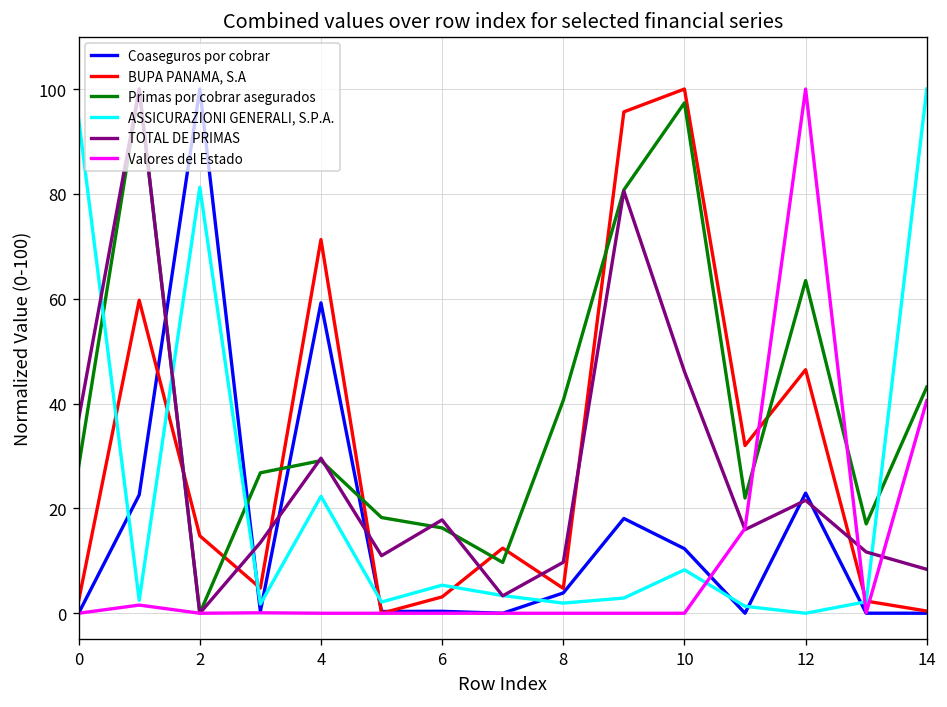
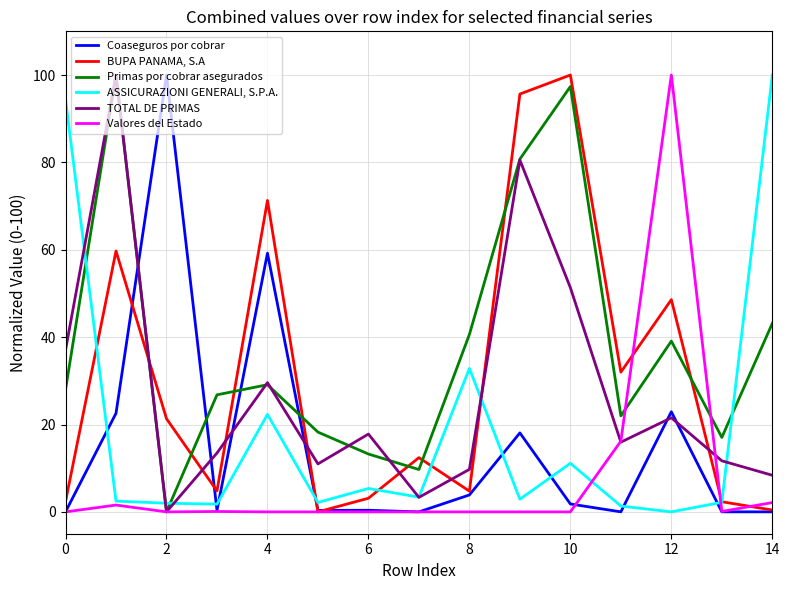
BUPA PANAMA, S.A, 2: 15 -> 21
ASSICURAZIONI GENERALI, S.P.A., 2: 81 -> 2
Primas por cobrar asegurados, 6: 16 -> 13
ASSICURAZIONI GENERALI, S.P.A., 8: 2 -> 33
Coaseguros por cobrar, 10: 12 -> 2
ASSICURAZIONI GENERALI, S.P.A., 10: 8 -> 11
TOTAL DE PRIMAS, 10: 46 -> 51
BUPA PANAMA, S.A, 12: 46 -> 49
Primas por cobrar asegurados, 12: 63 -> 39
Valores del Estado, 14: 41 -> 2
